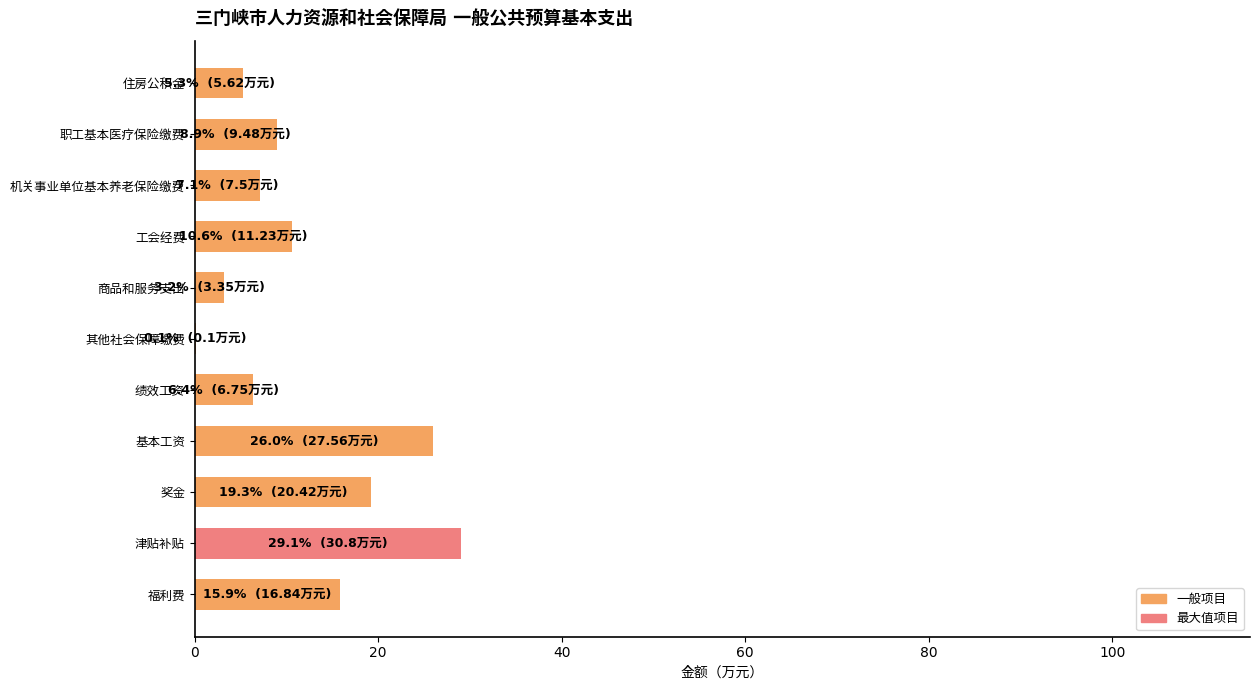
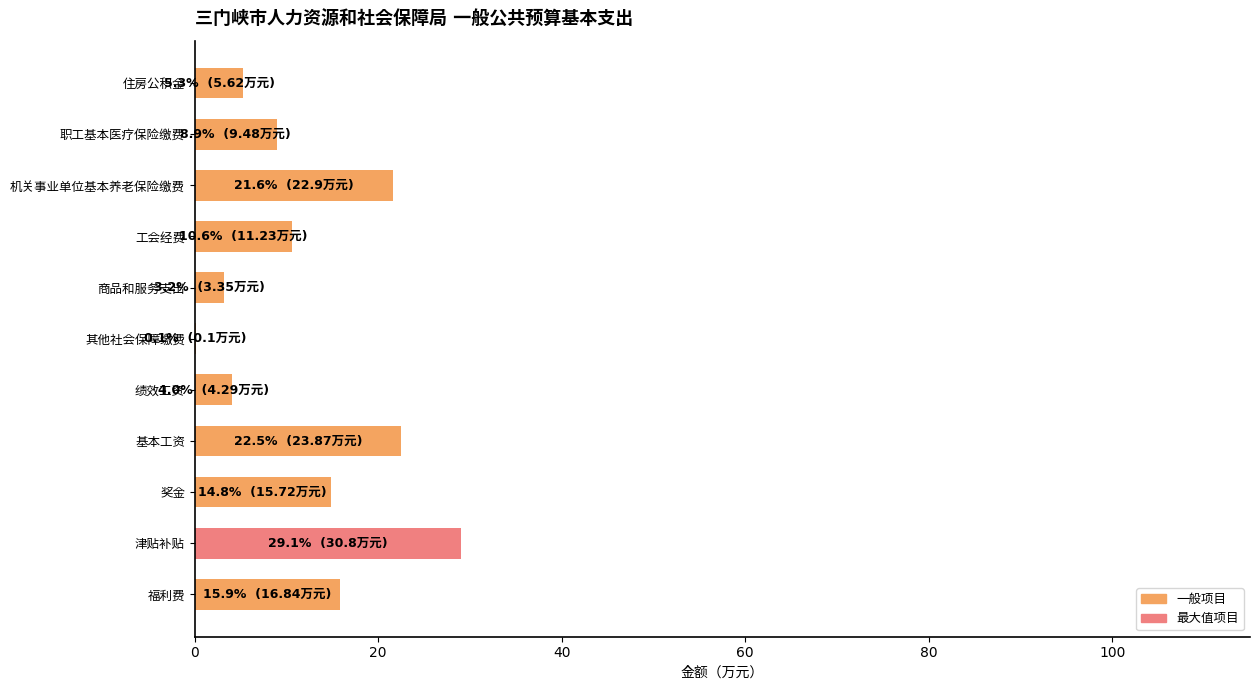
机关事业单位基本养老保险缴费: 7.1% (7.5万元) -> 21.6% (22.9万元)
绩效工资: 6.4% (6.75万元) -> 4.0% (4.29万元)
基本工资: 26.0% (27.56万元) -> 22.5% (23.87万元)
奖金: 19.3% (20.42万元) -> 14.8% (15.72万元)
